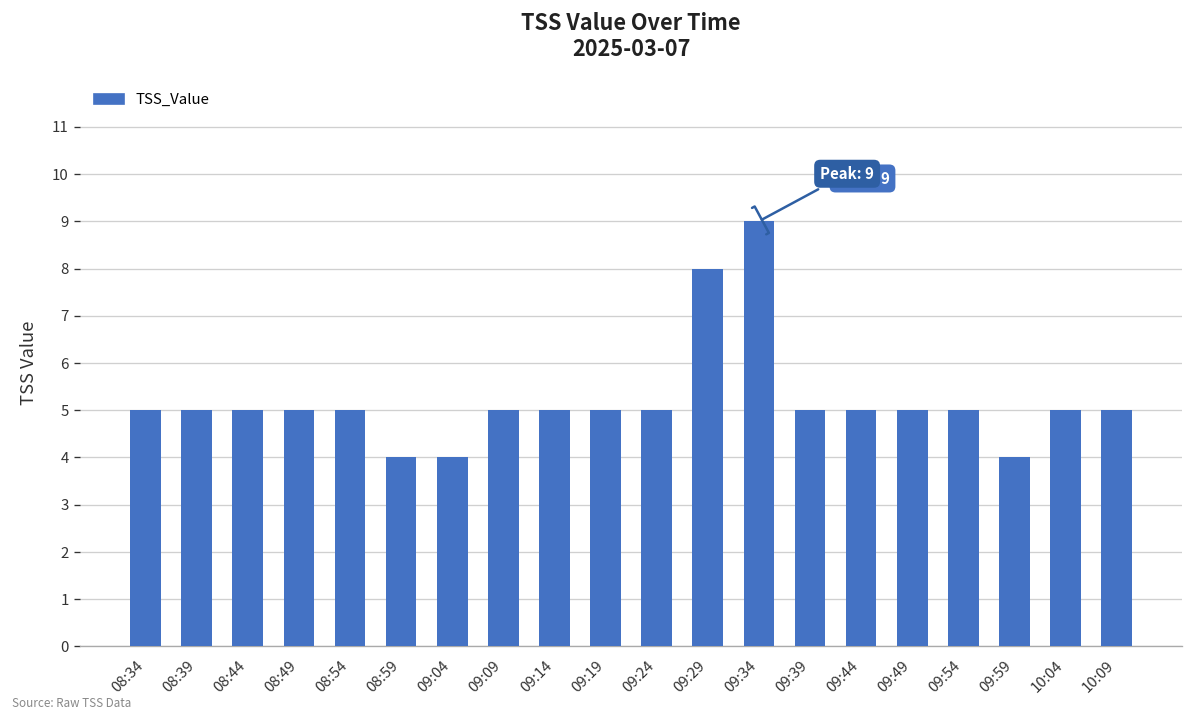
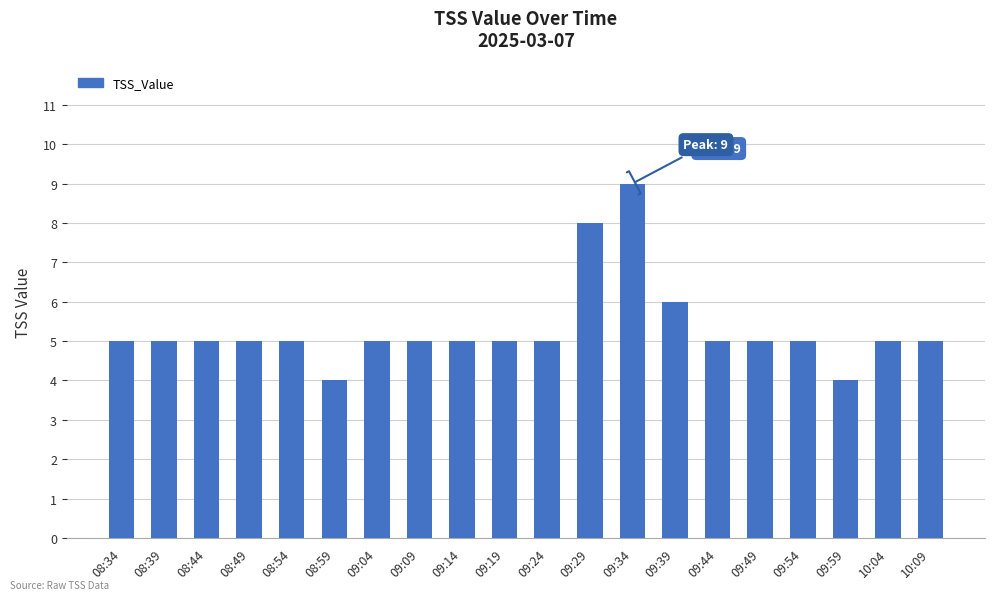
09:04: 4 -> 5
09:39: 5 -> 6
